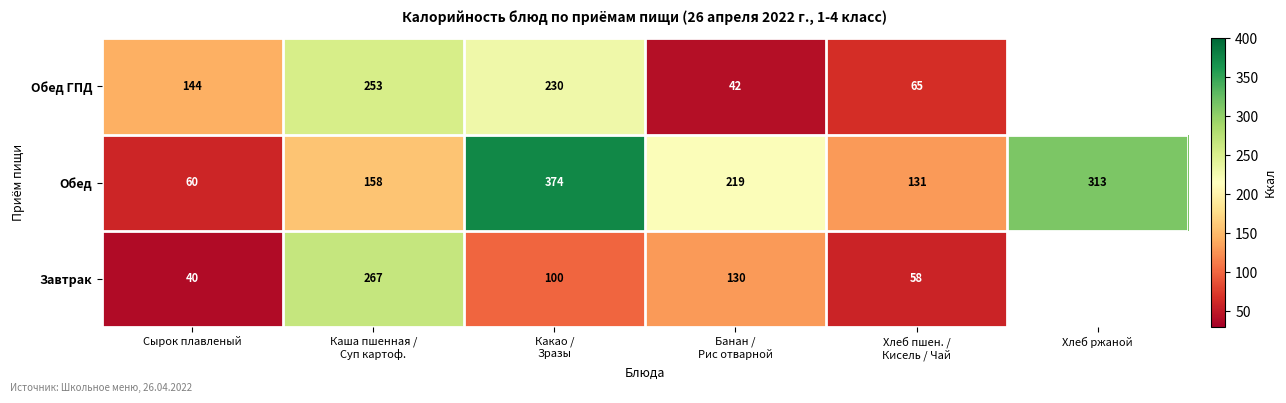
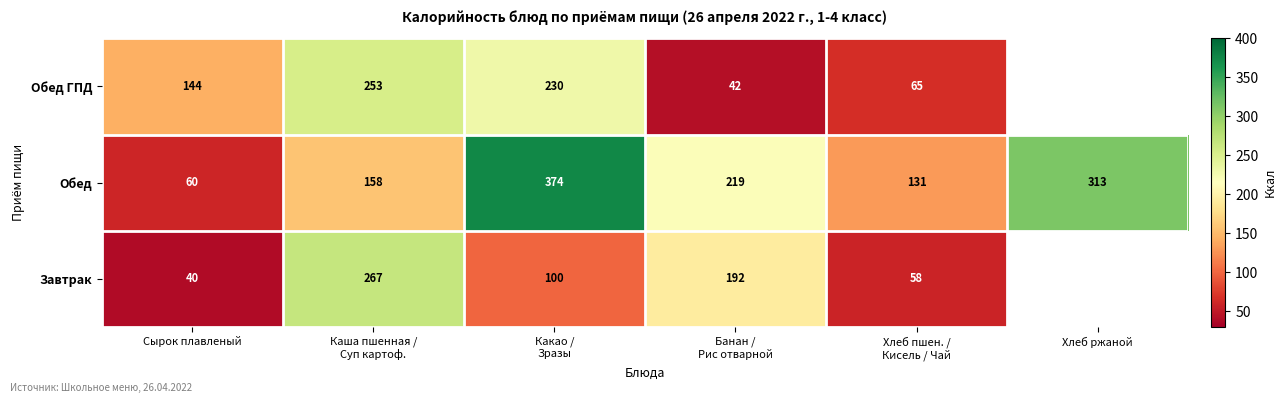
Завтрак, Банан / Рис отварной: 130 -> 192
